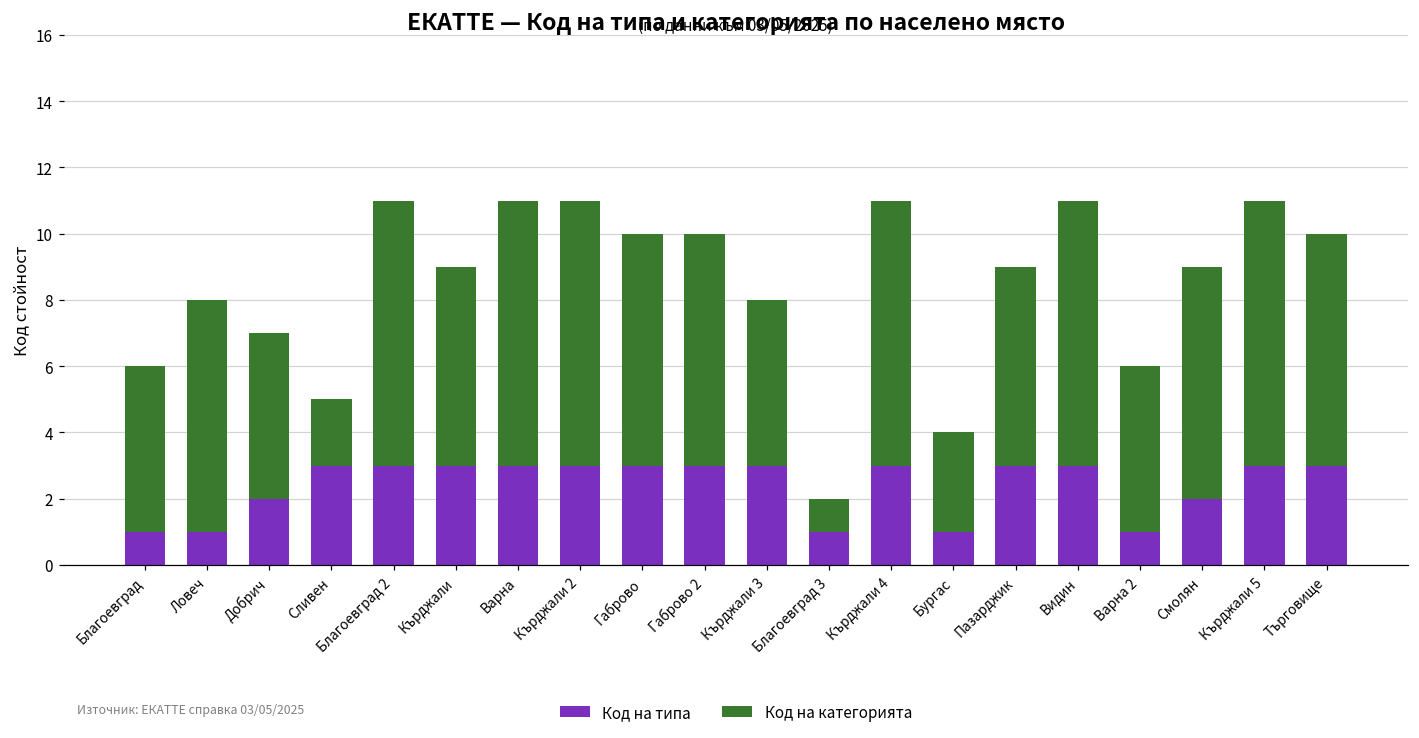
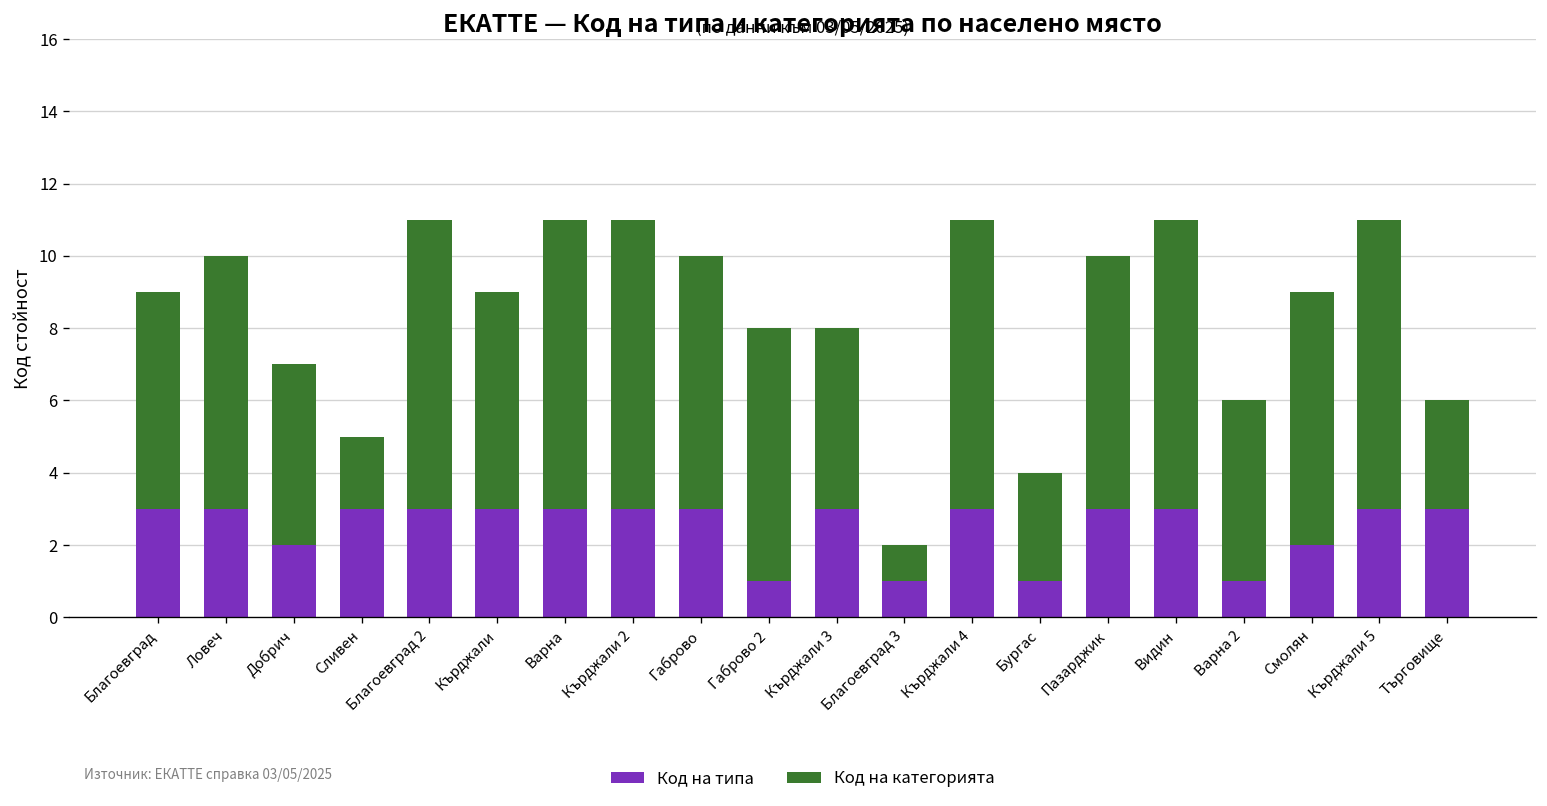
Код на типа, Благоевград: 1 -> 3
Код на категорията, Благоевград: 5 -> 6
Код на типа, Ловеч: 1 -> 3
Код на типа, Габрово 2: 3 -> 1
Код на категорията, Пазарджик: 6 -> 7
Код на категорията, Търговище: 7 -> 3
